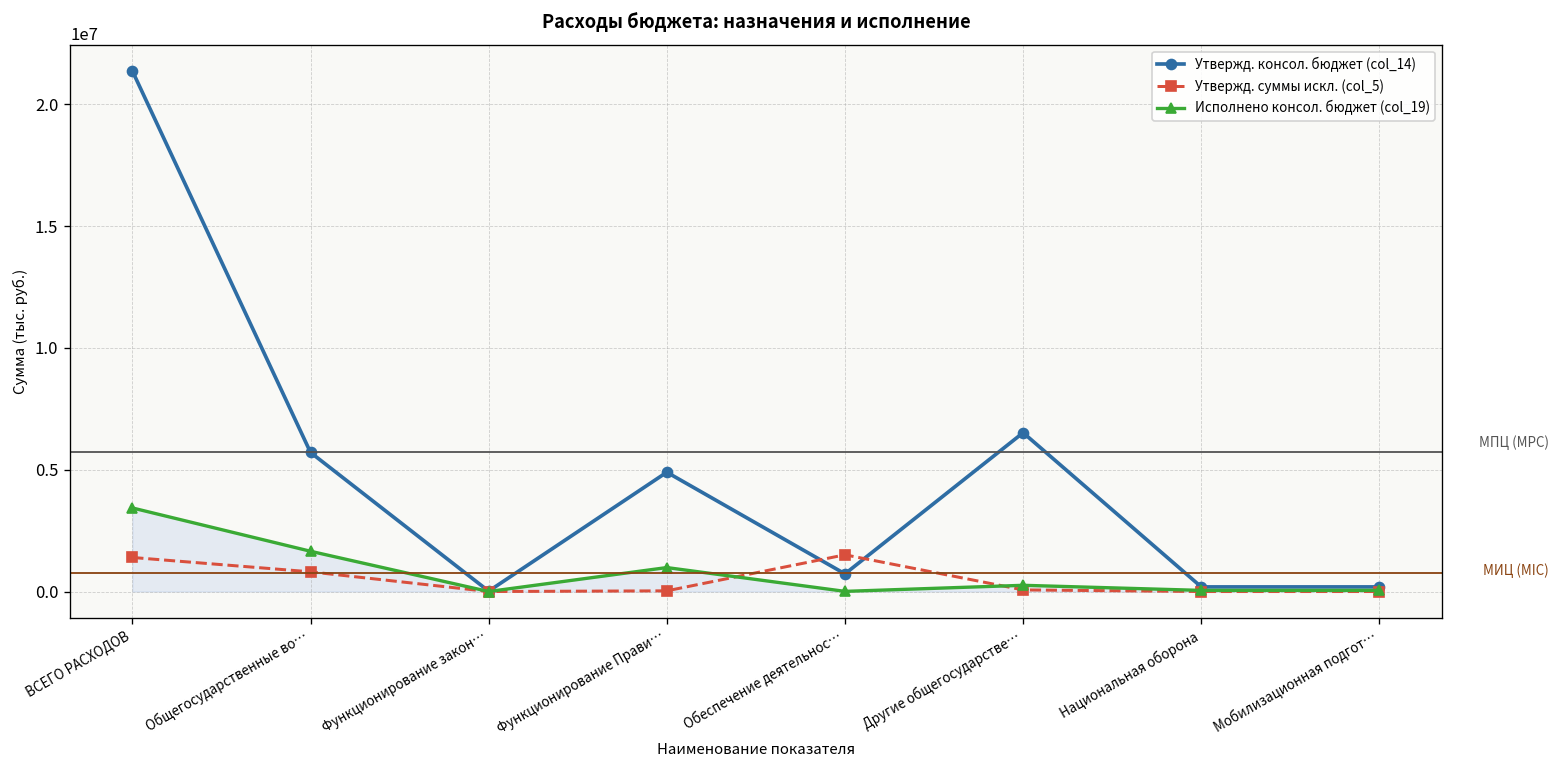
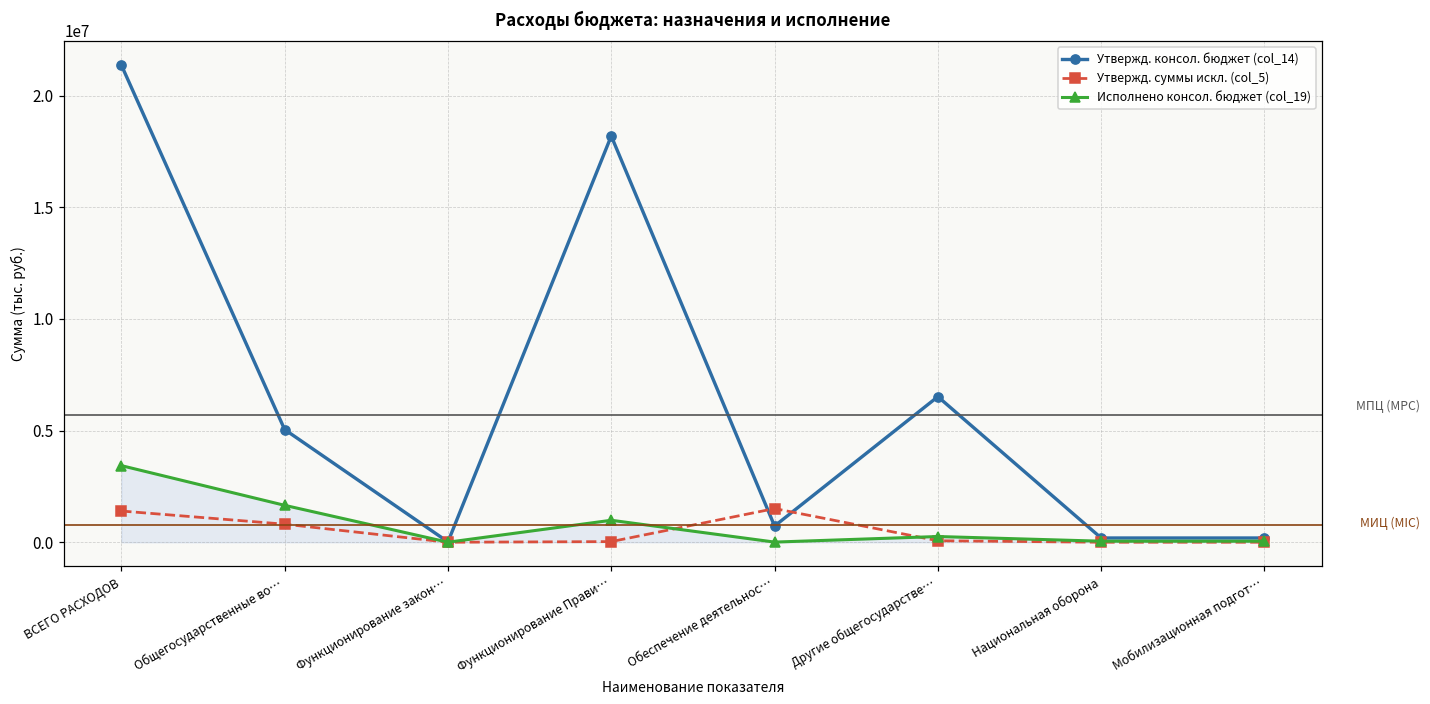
Утвержд. консол. бюджет (col_14), Общегосударственные во…: 5700000 -> 5000000
Утвержд. консол. бюджет (col_14), Функционирование Прави…: 4900000 -> 18200000
